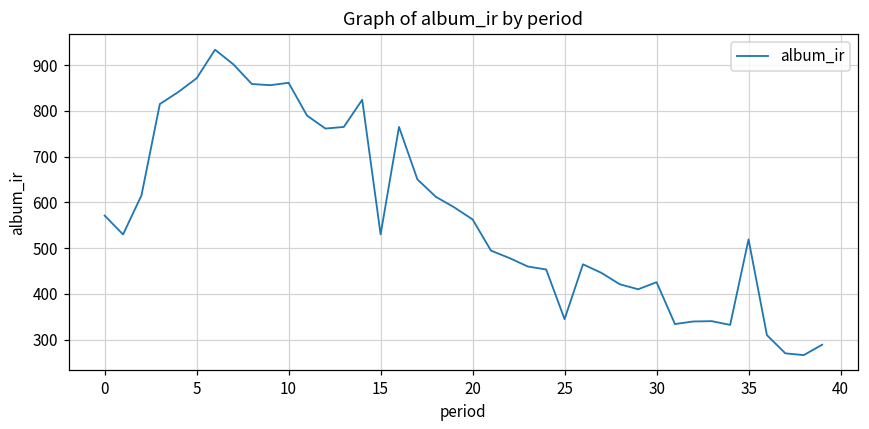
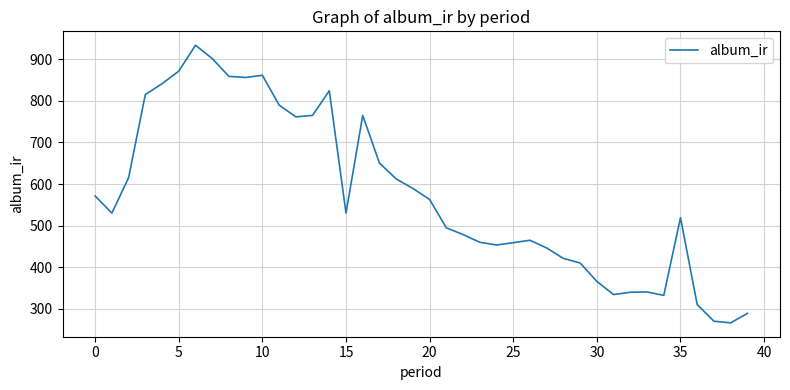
25: 340 -> 460
30: 430 -> 370
